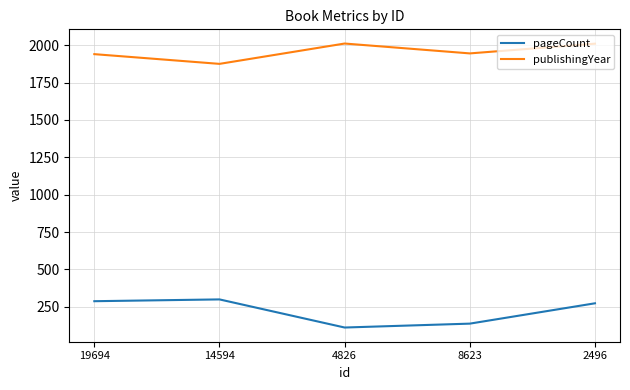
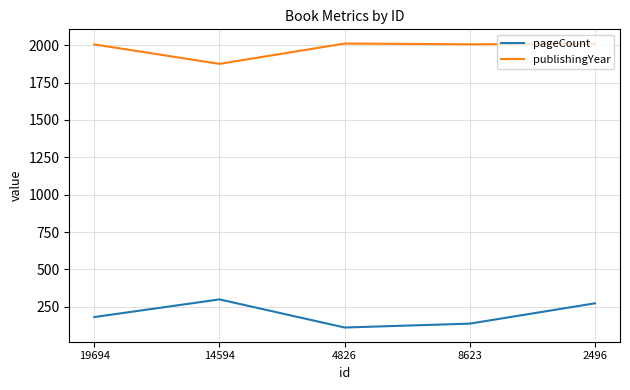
pageCount, 19694: 290 -> 180
publishingYear, 19694: 1940 -> 2010
publishingYear, 8623: 1950 -> 2010
